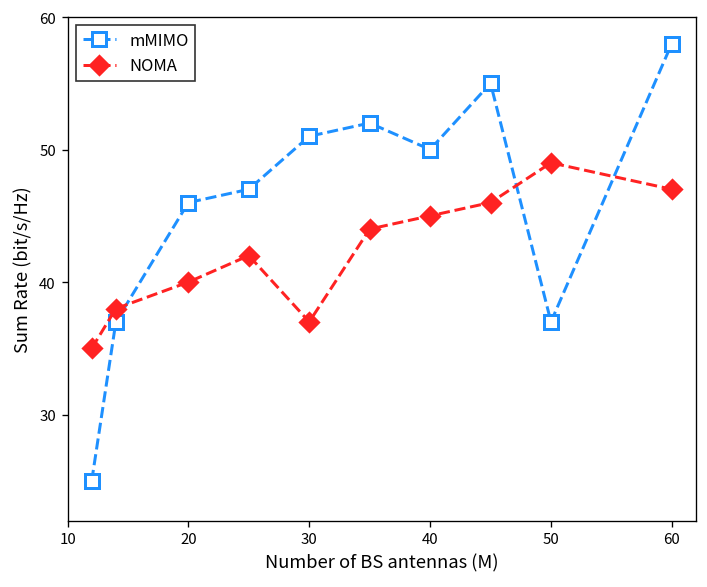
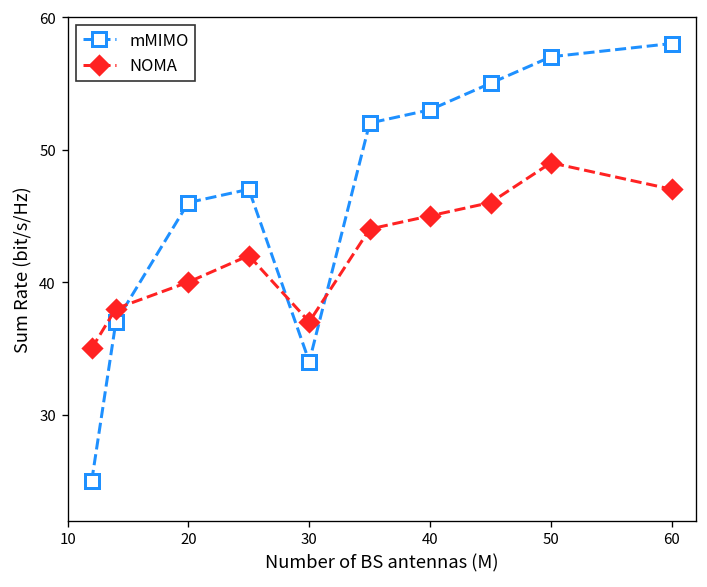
mMIMO, 30: 51 -> 34
mMIMO, 40: 50 -> 53
mMIMO, 50: 37 -> 57
